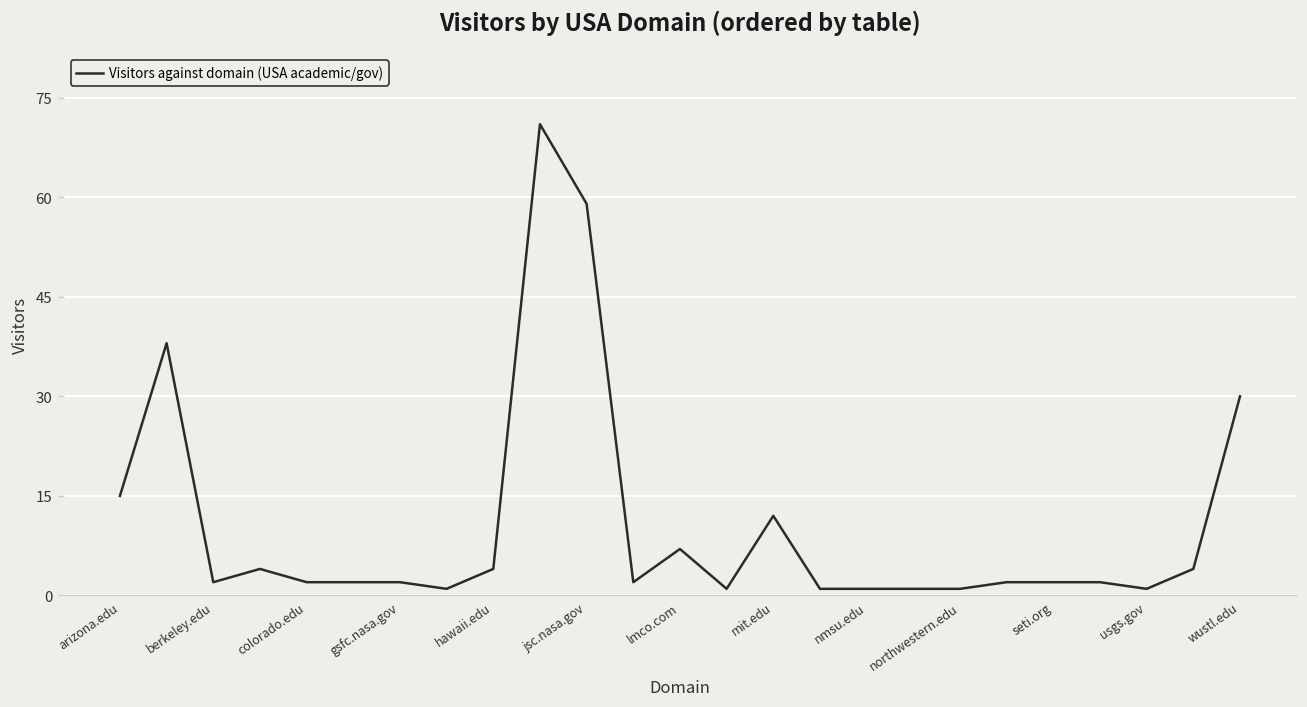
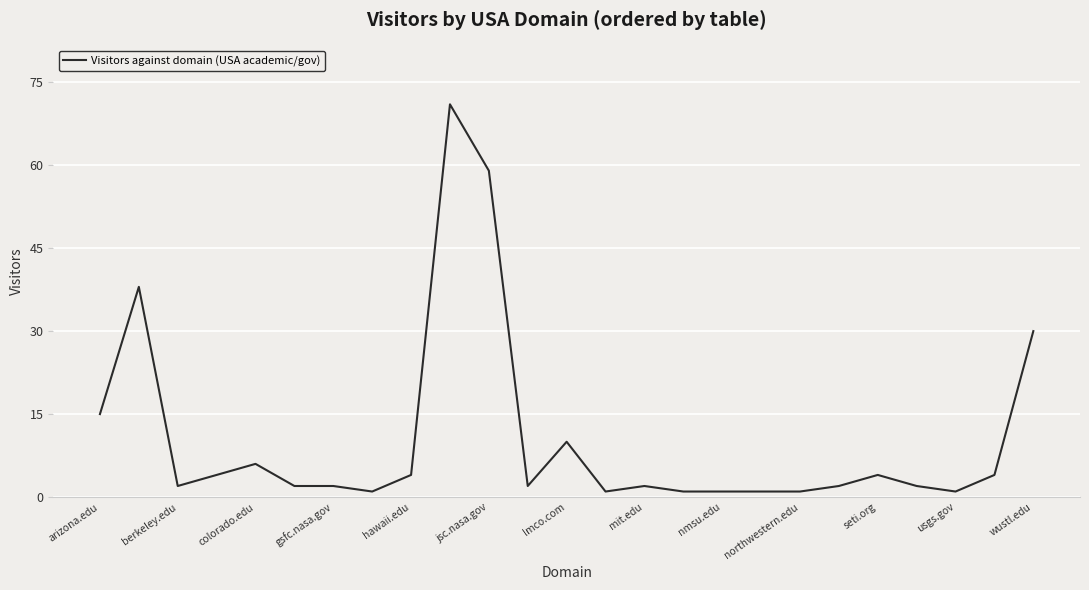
colorado.edu: 2 -> 6
lmco.com: 7 -> 10
mit.edu: 12 -> 2
seti.org: 2 -> 4
